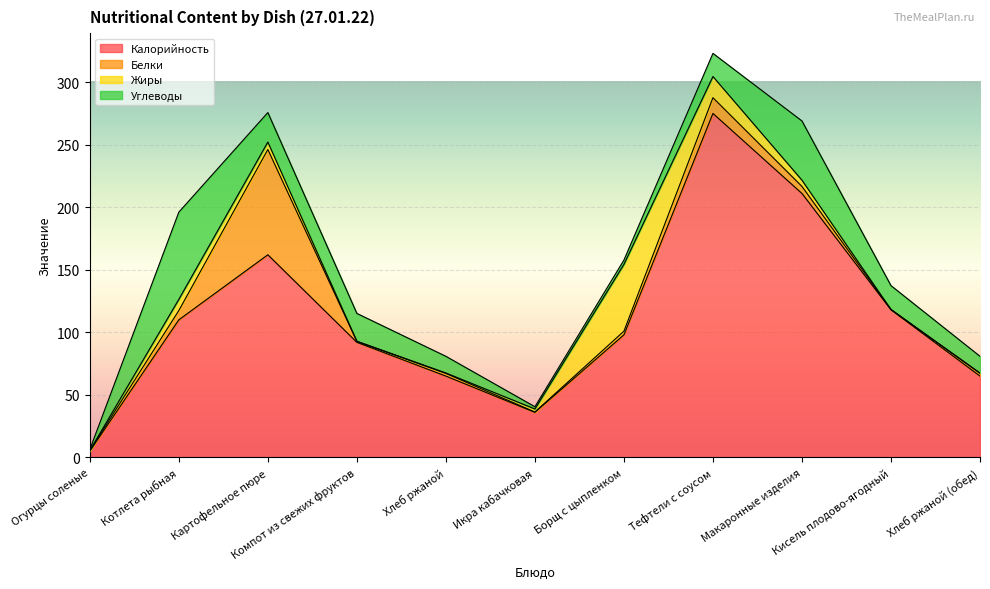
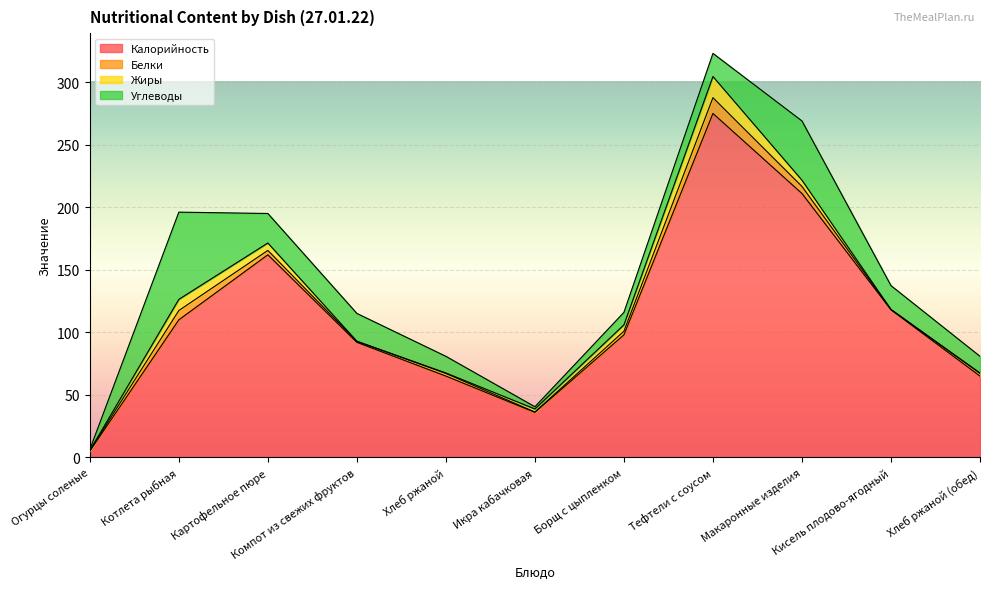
Белки, Картофельное пюре: 84 -> 3
Жиры, Борщ с цыпленком: 53 -> 5
Углеводы, Борщ с цыпленком: 3 -> 10
